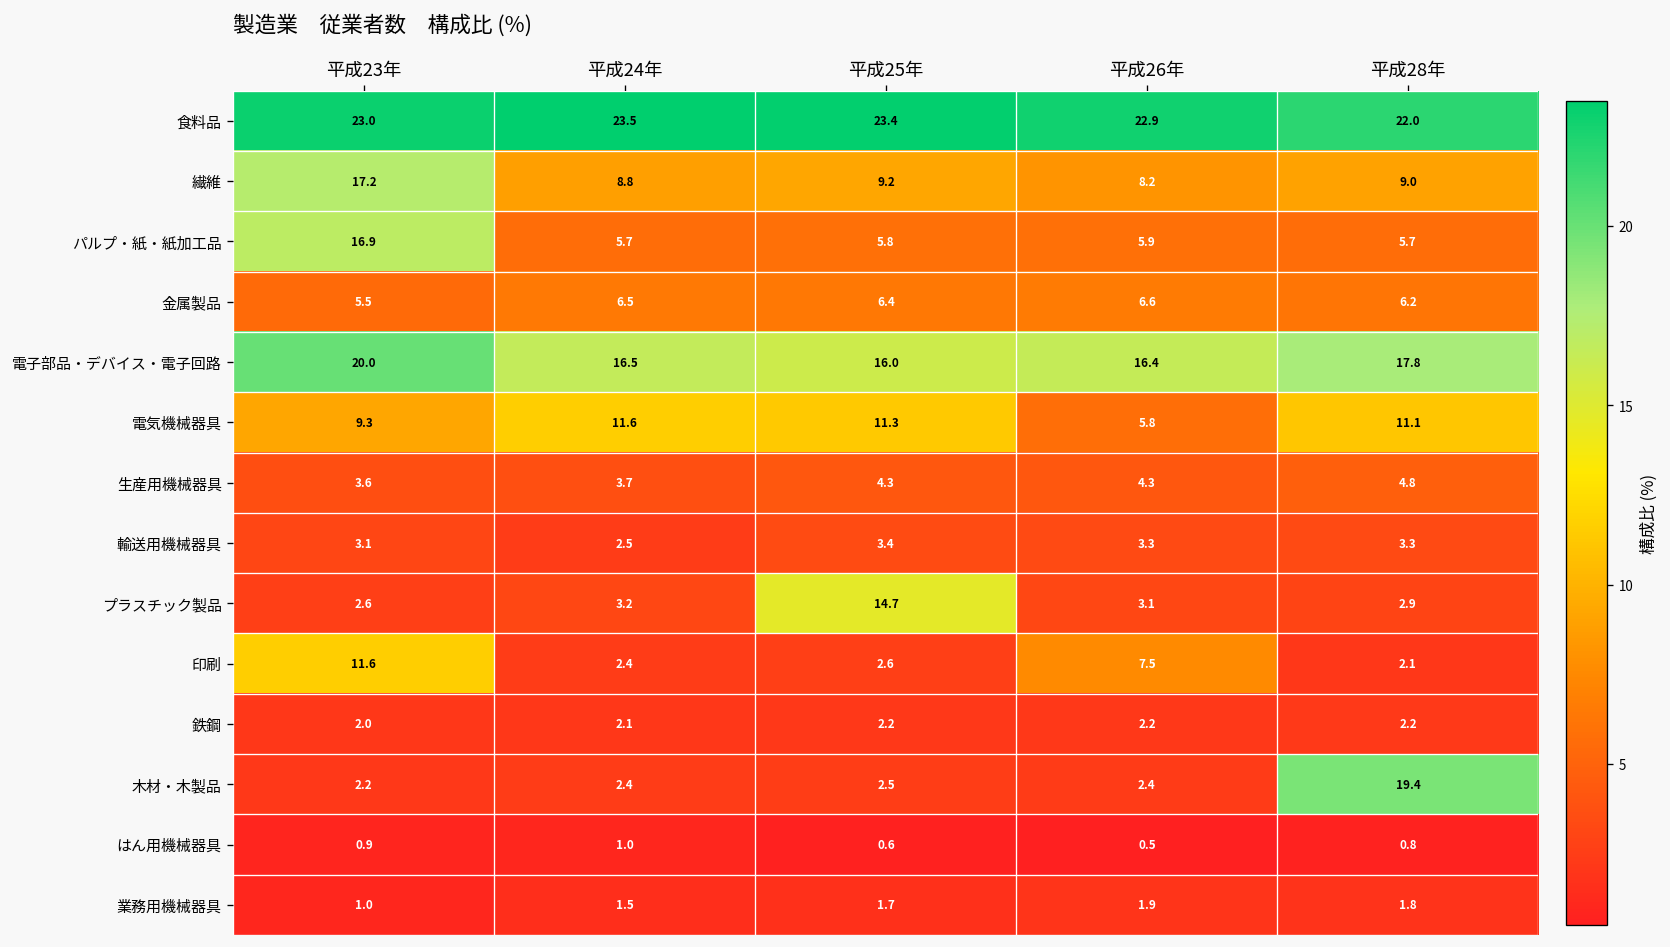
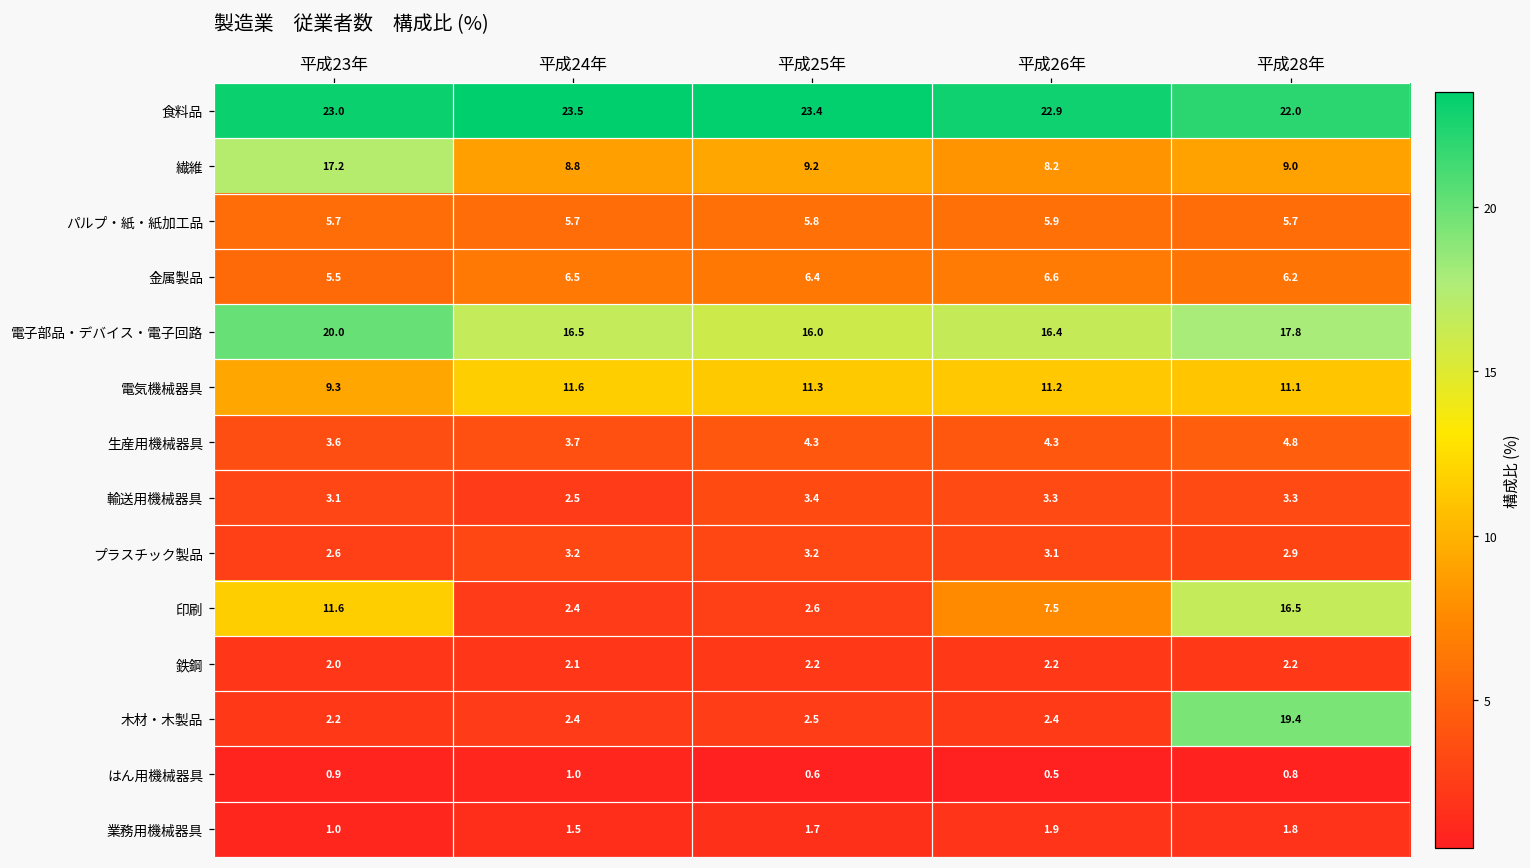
パルプ・紙・紙加工品, 平成23年: 16.9 -> 5.7
電気機械器具, 平成26年: 5.8 -> 11.2
プラスチック製品, 平成25年: 14.7 -> 3.2
印刷, 平成28年: 2.1 -> 16.5
